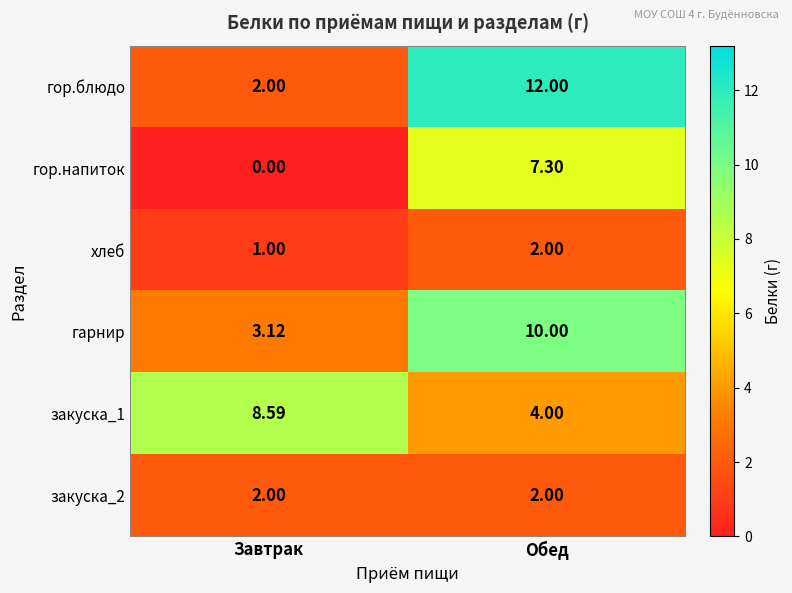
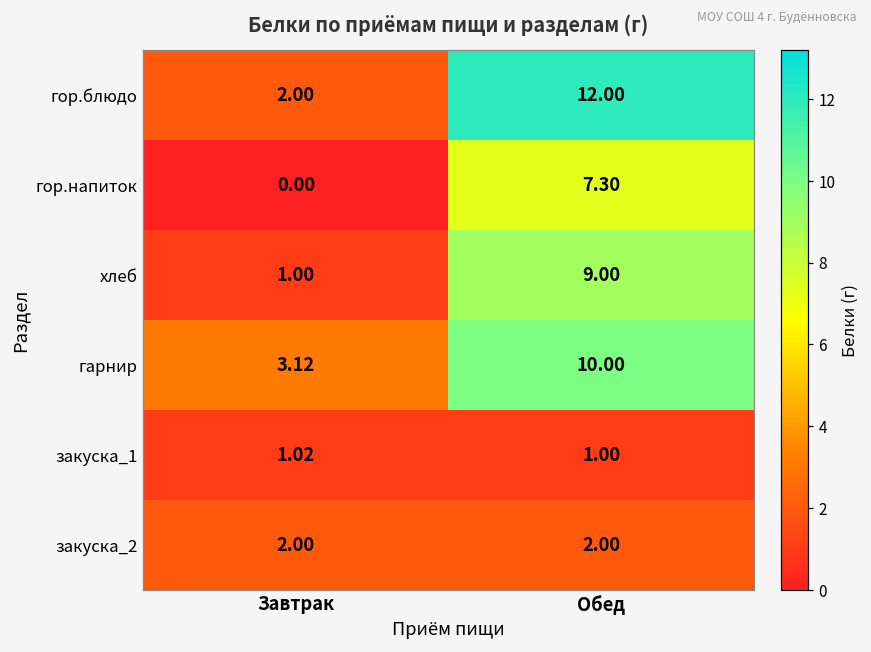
хлеб, Обед: 2.00 -> 9.00
закуска_1, Завтрак: 8.59 -> 1.02
закуска_1, Обед: 4.00 -> 1.00
